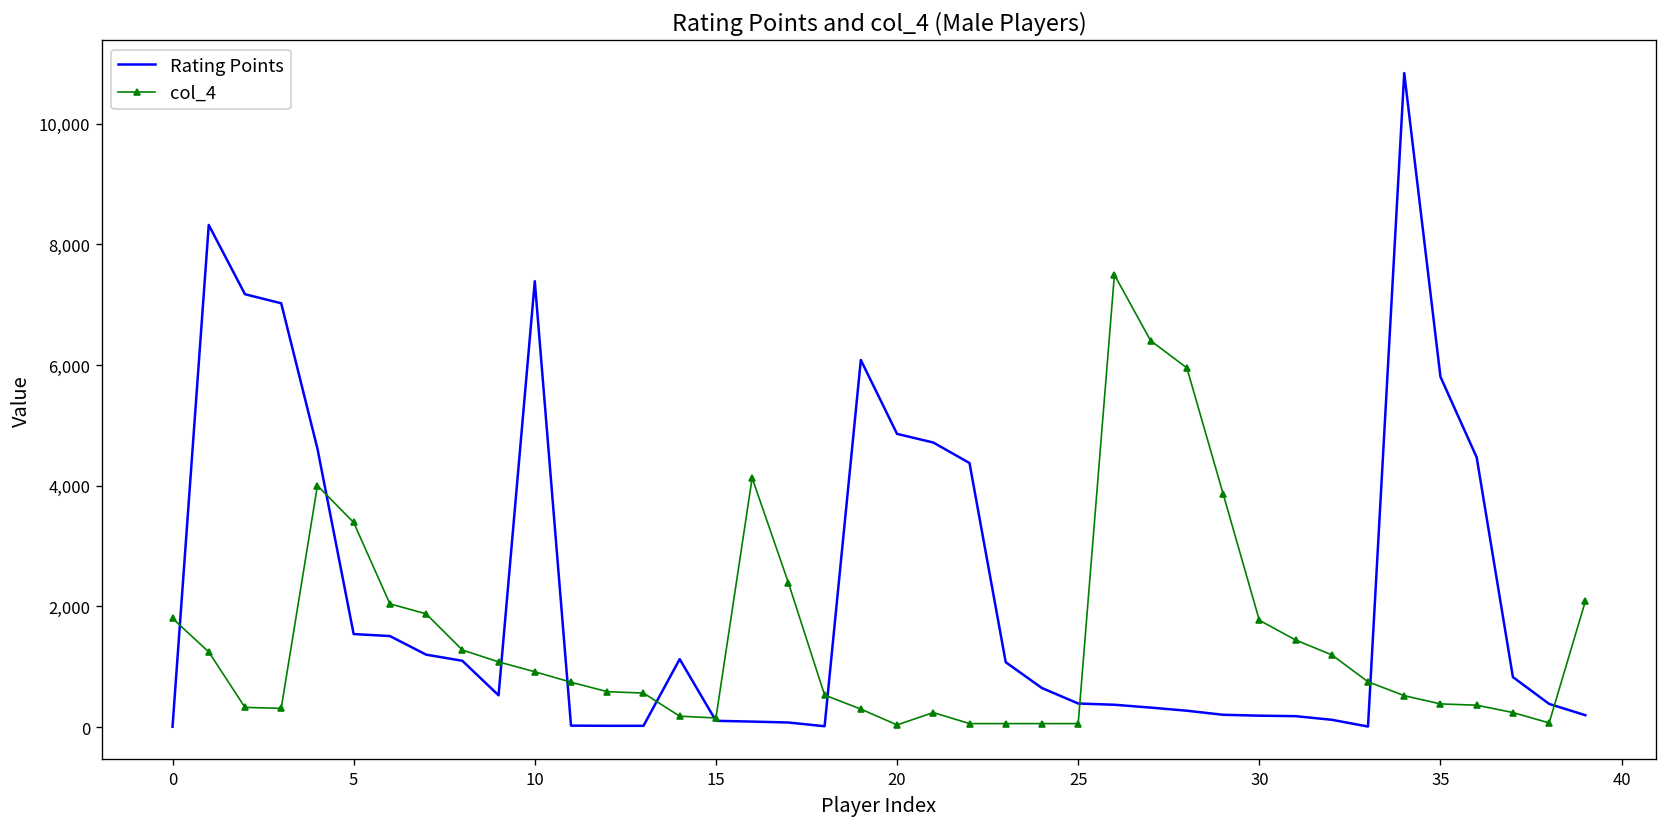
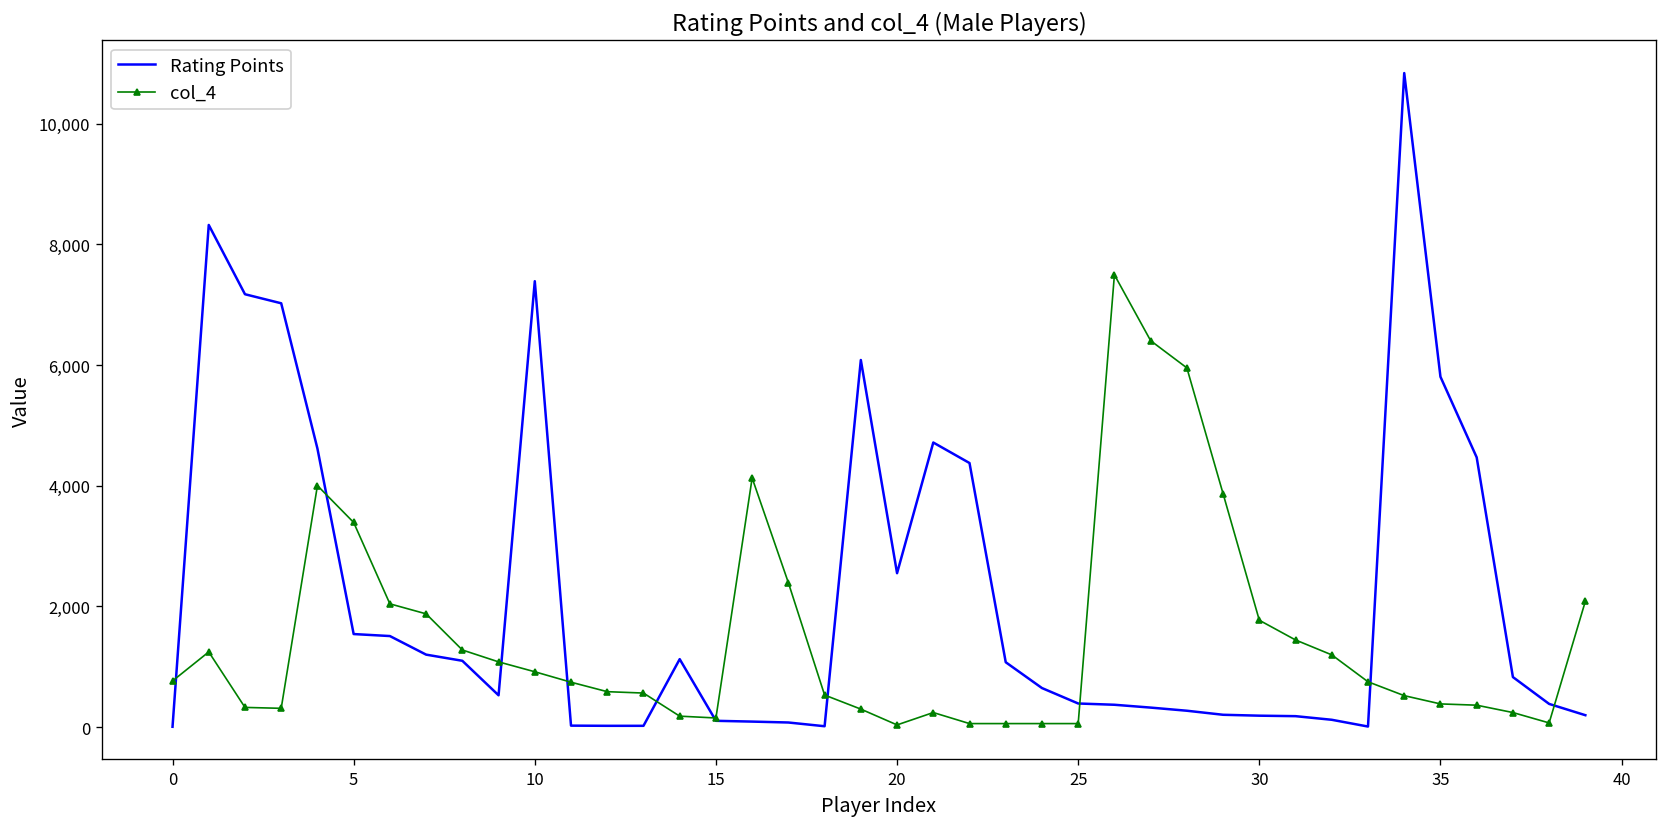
col_4, 0: 1,800 -> 800
Rating Points, 20: 4,900 -> 2,600
